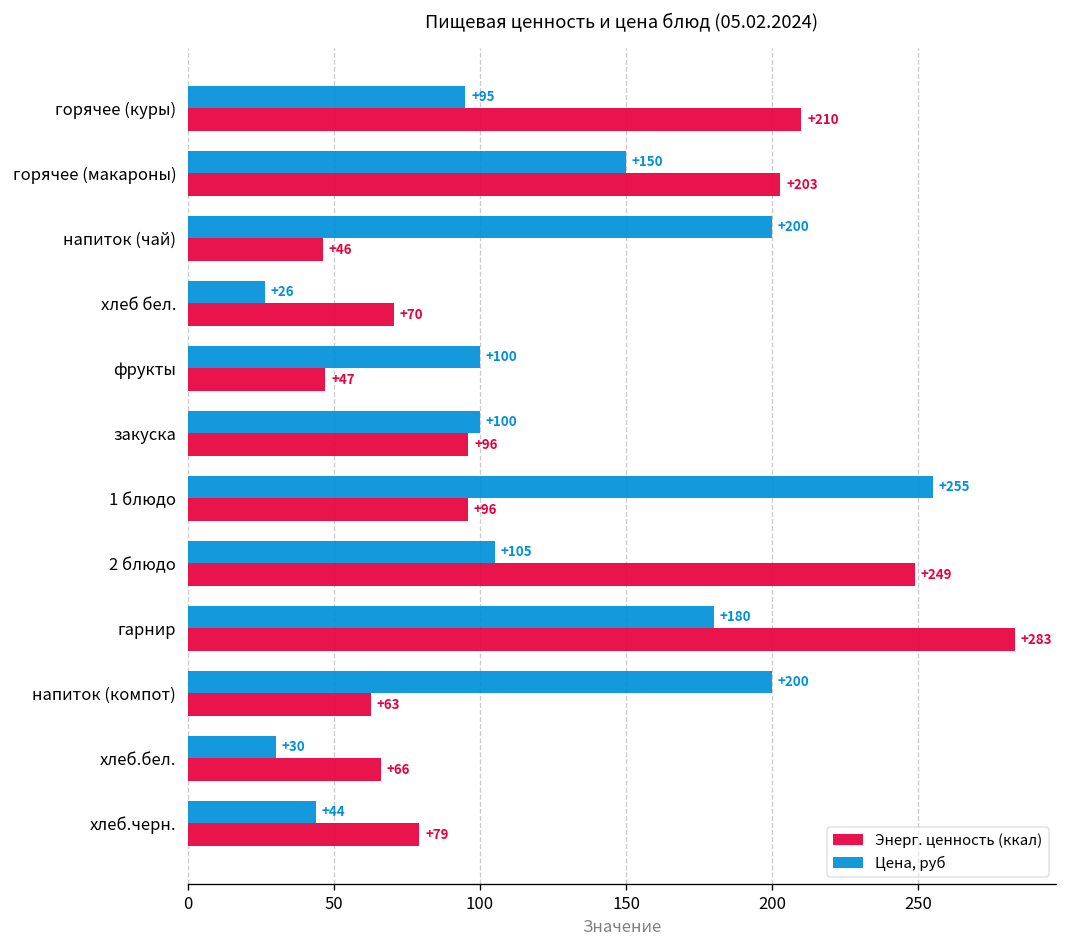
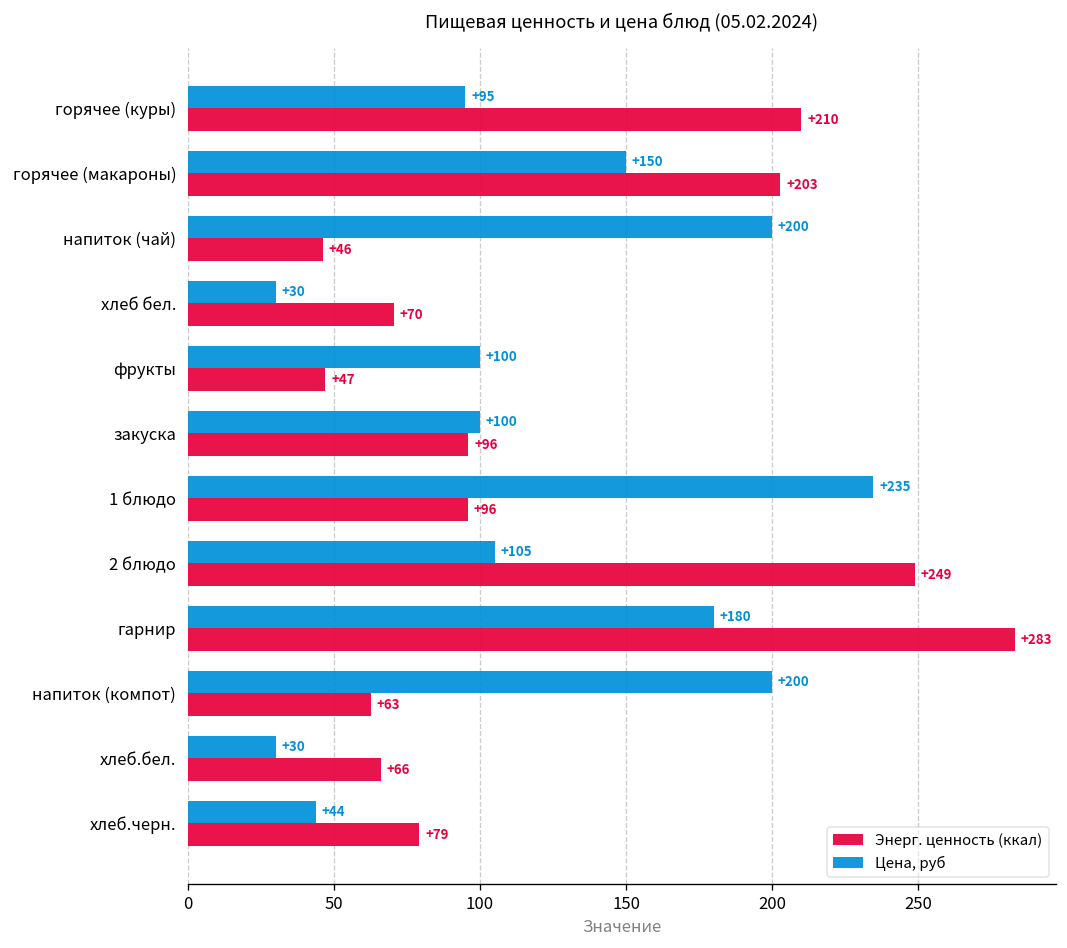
Цена, руб, хлеб бел.: +26 -> +30
Цена, руб, 1 блюдо: +255 -> +235
